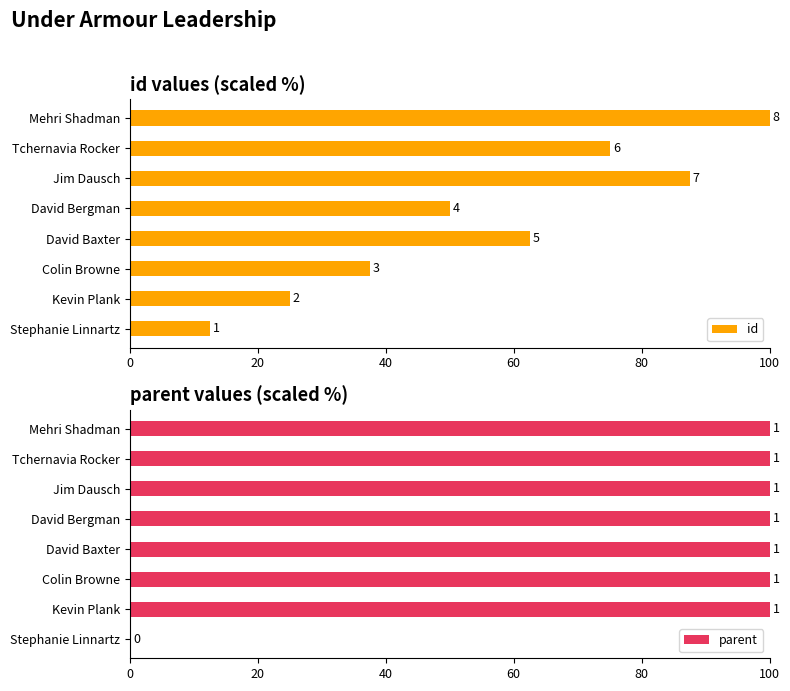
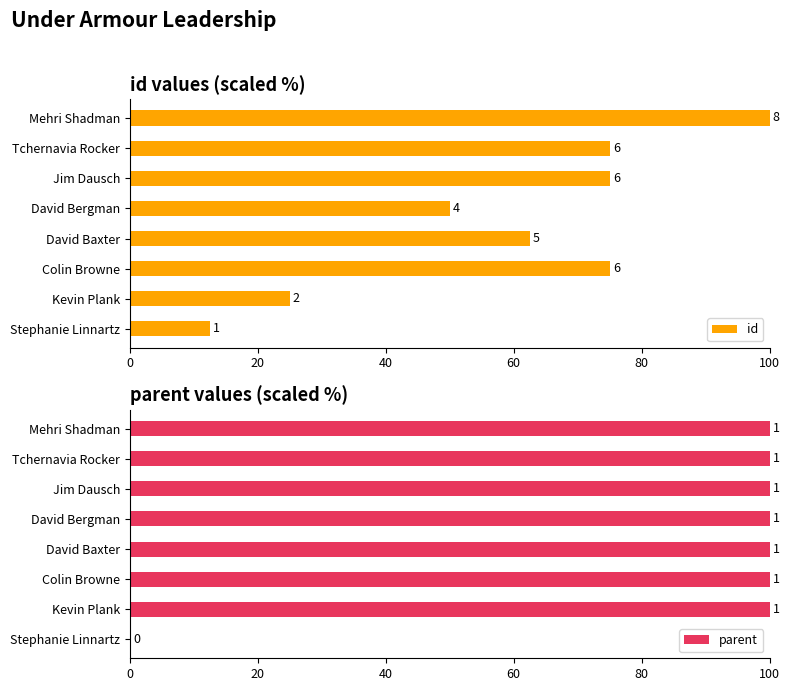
id values (scaled %), Jim Dausch: 7 -> 6
id values (scaled %), Colin Browne: 3 -> 6
